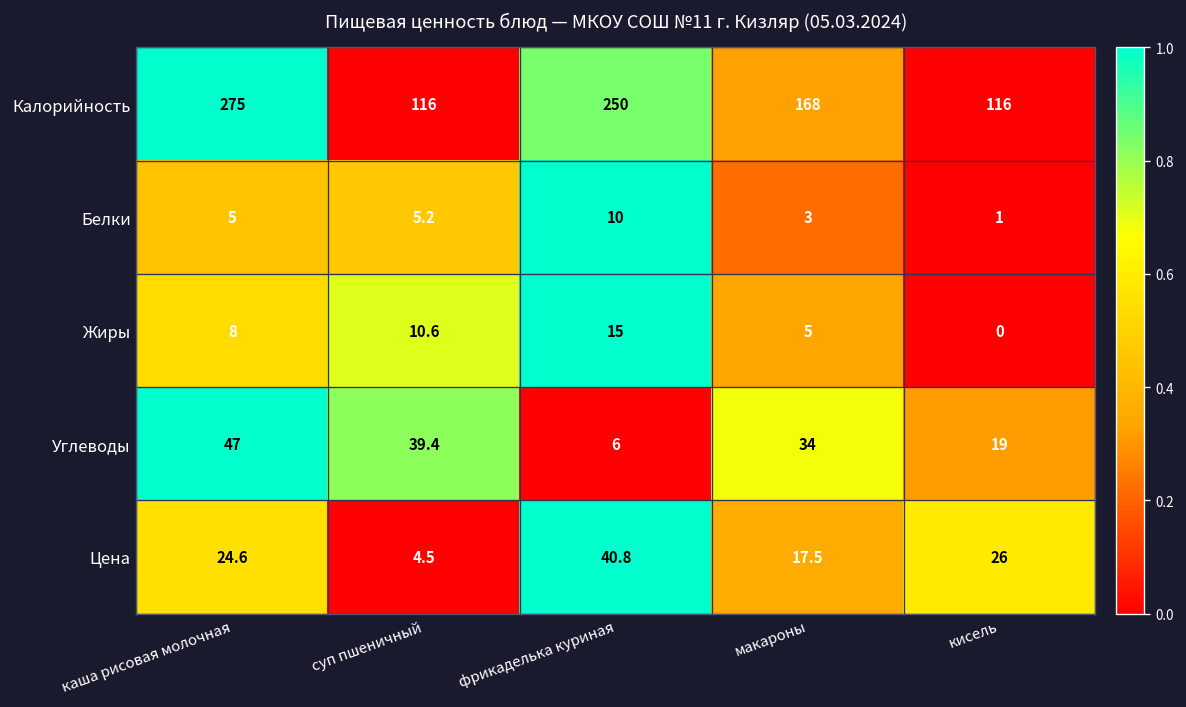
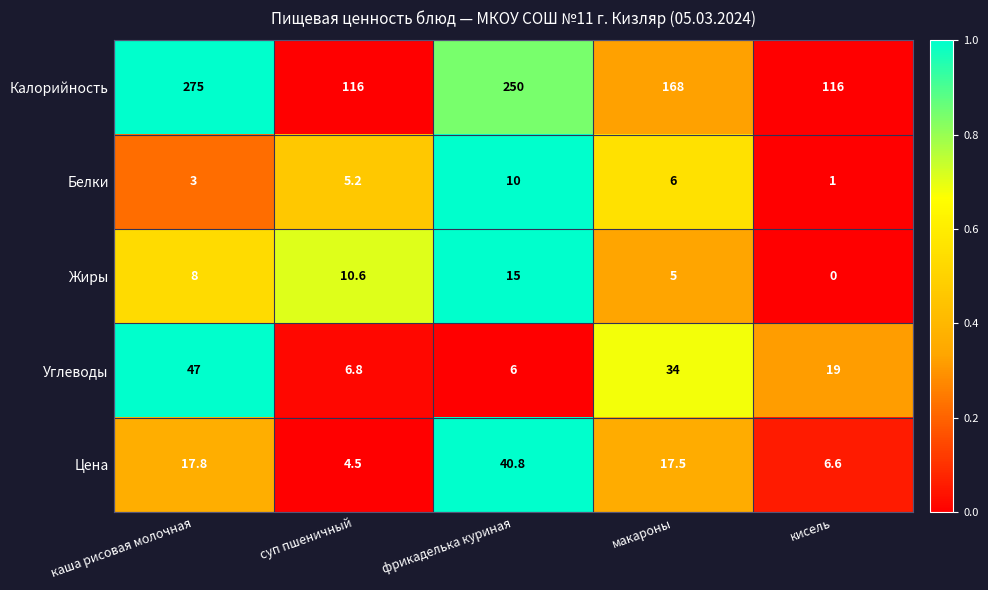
Белки, каша рисовая молочная: 5 -> 3
Белки, макароны: 3 -> 6
Углеводы, суп пшеничный: 39.4 -> 6.8
Цена, каша рисовая молочная: 24.6 -> 17.8
Цена, кисель: 26 -> 6.6
